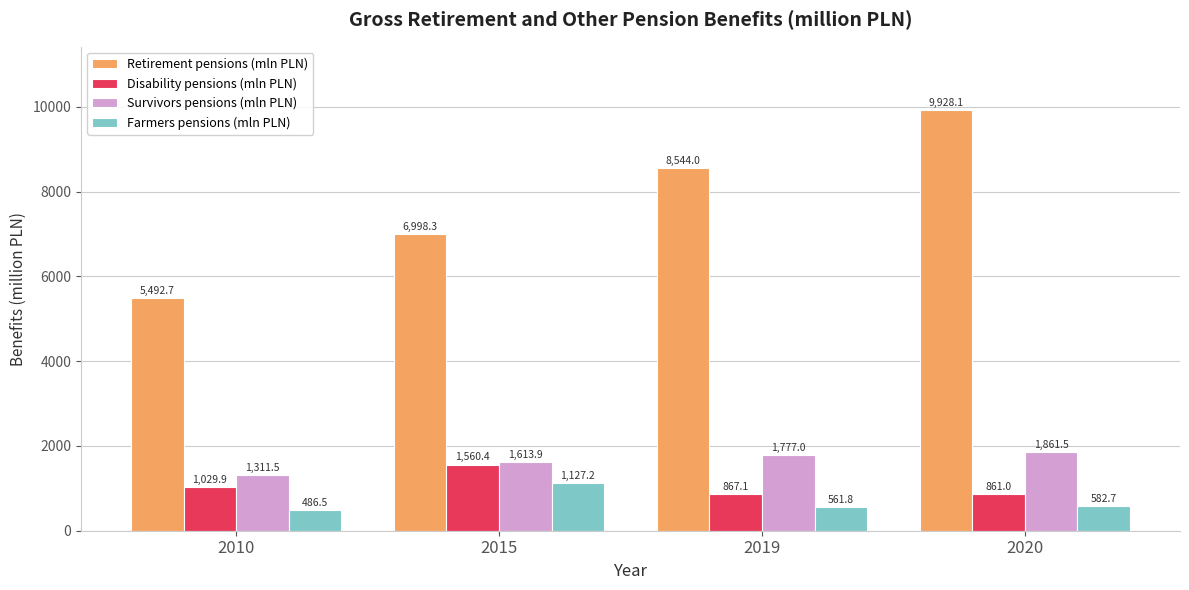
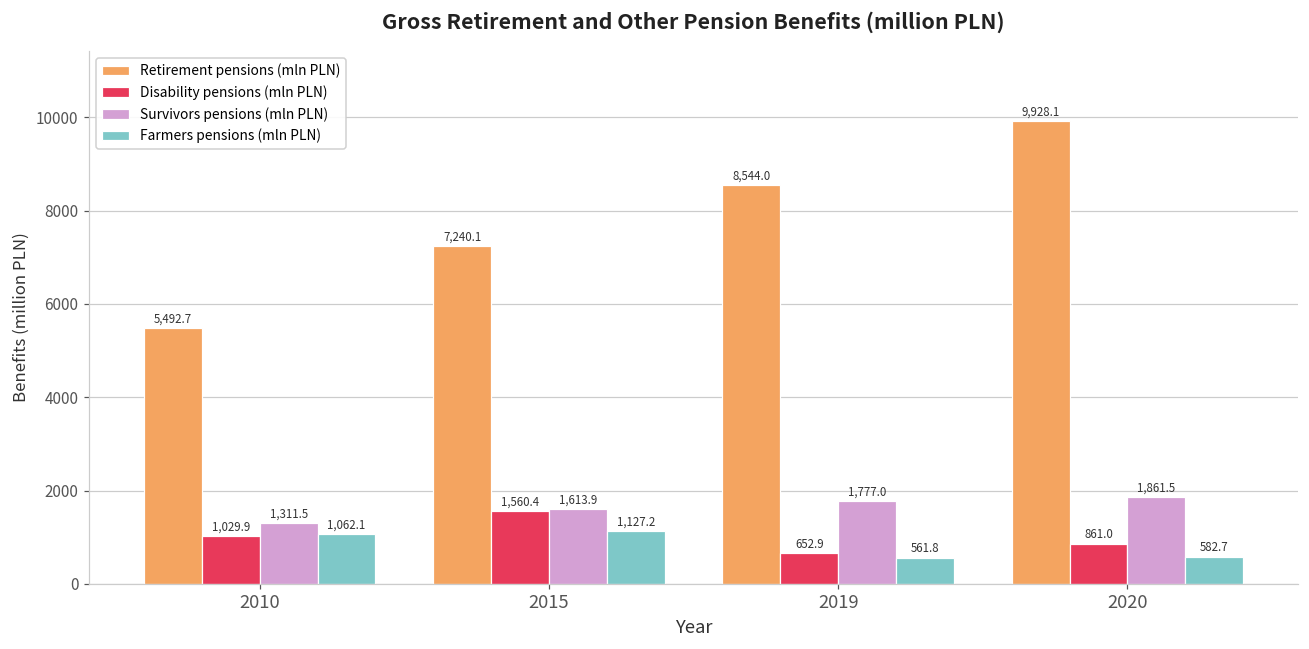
Farmers pensions (mln PLN), 2010: 486.5 -> 1,062.1
Retirement pensions (mln PLN), 2015: 6,998.3 -> 7,240.1
Disability pensions (mln PLN), 2019: 867.1 -> 652.9
